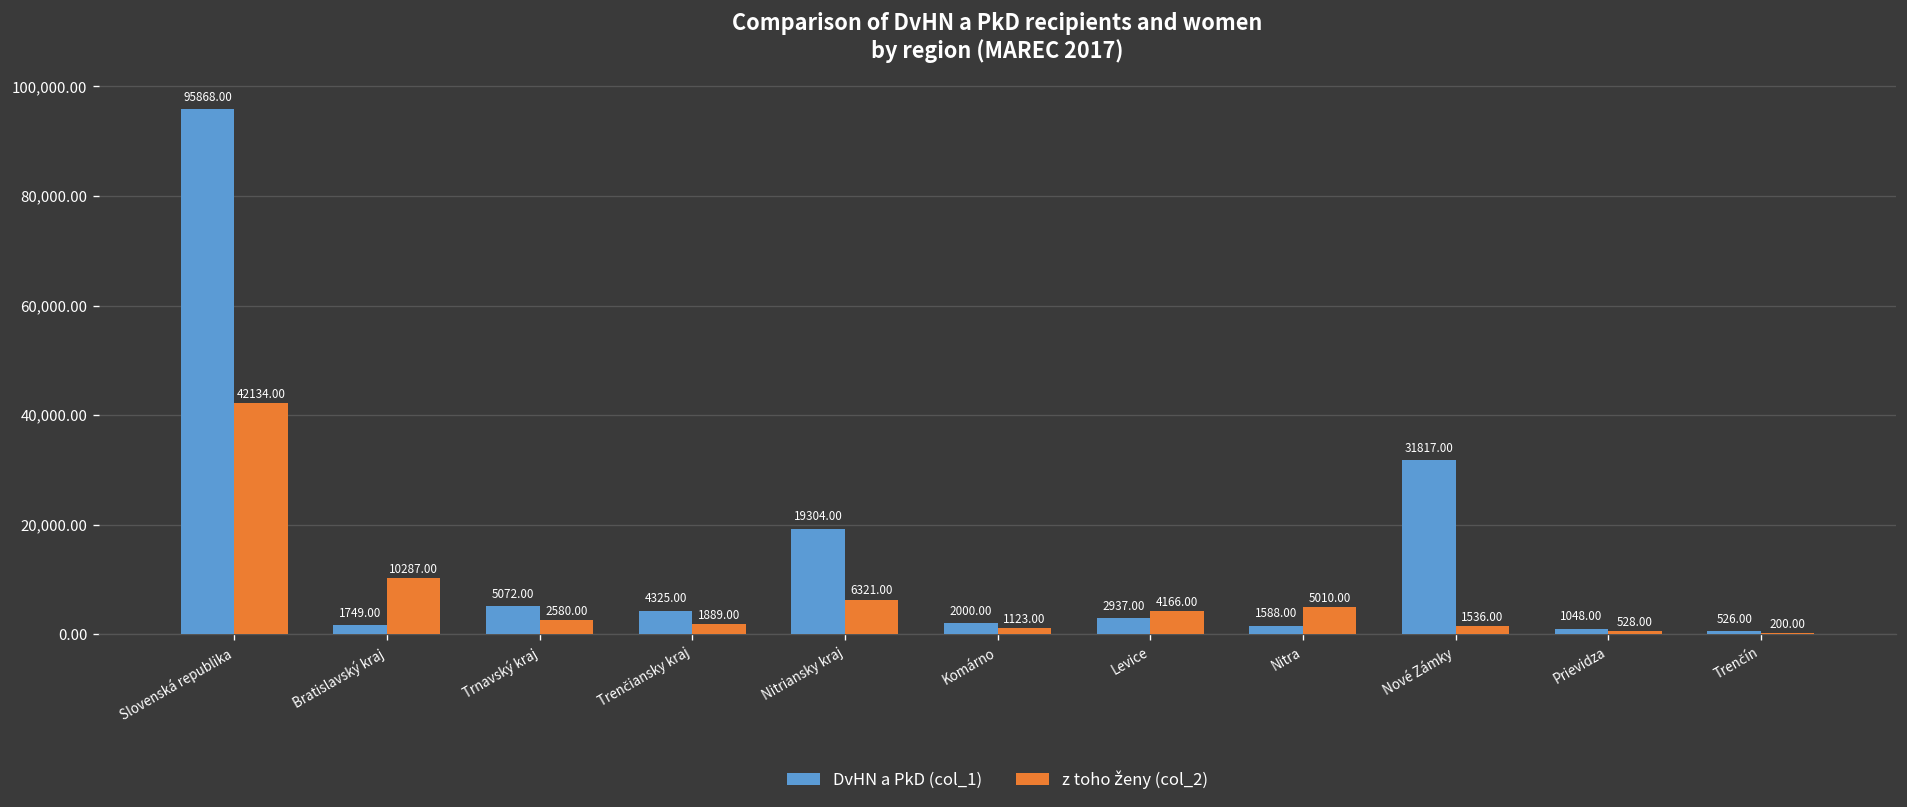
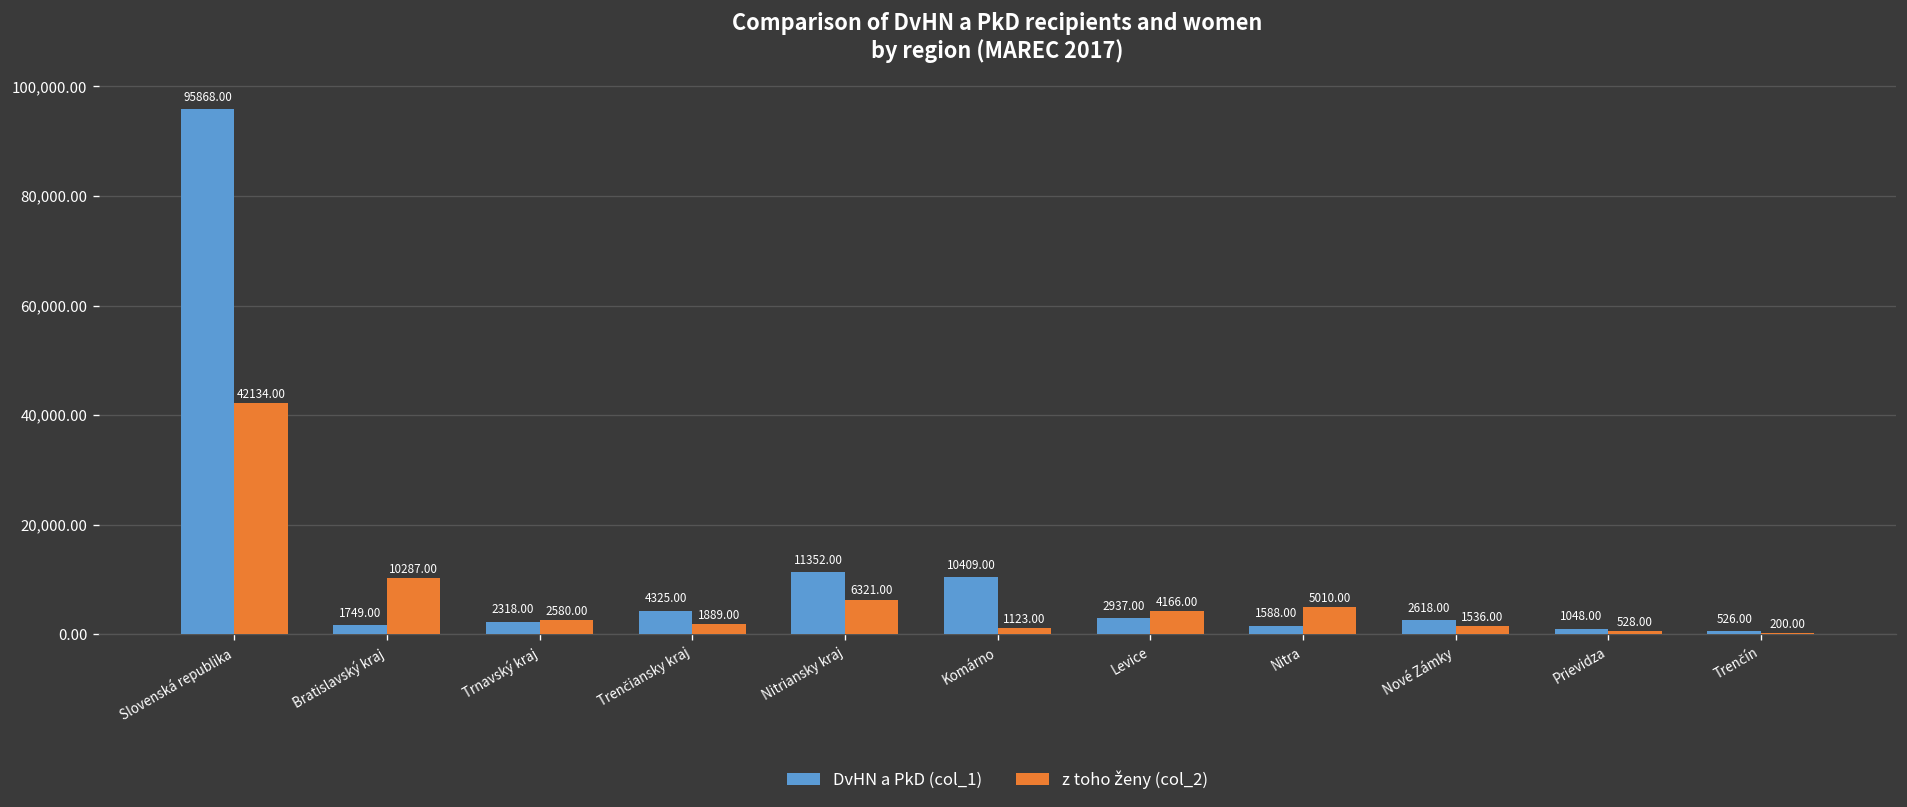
DvHN a PkD (col_1), Trnavský kraj: 5072.00 -> 2318.00
DvHN a PkD (col_1), Nitriansky kraj: 19304.00 -> 11352.00
DvHN a PkD (col_1), Komárno: 2000.00 -> 10409.00
DvHN a PkD (col_1), Nové Zámky: 31817.00 -> 2618.00
